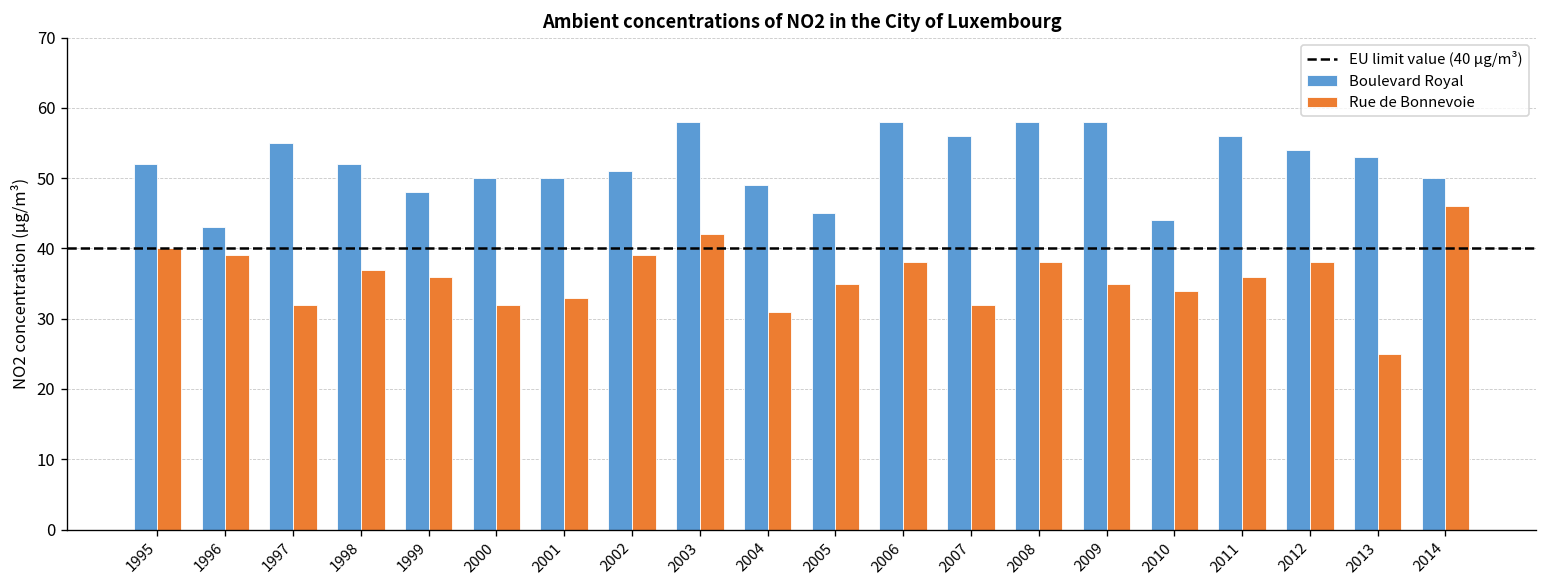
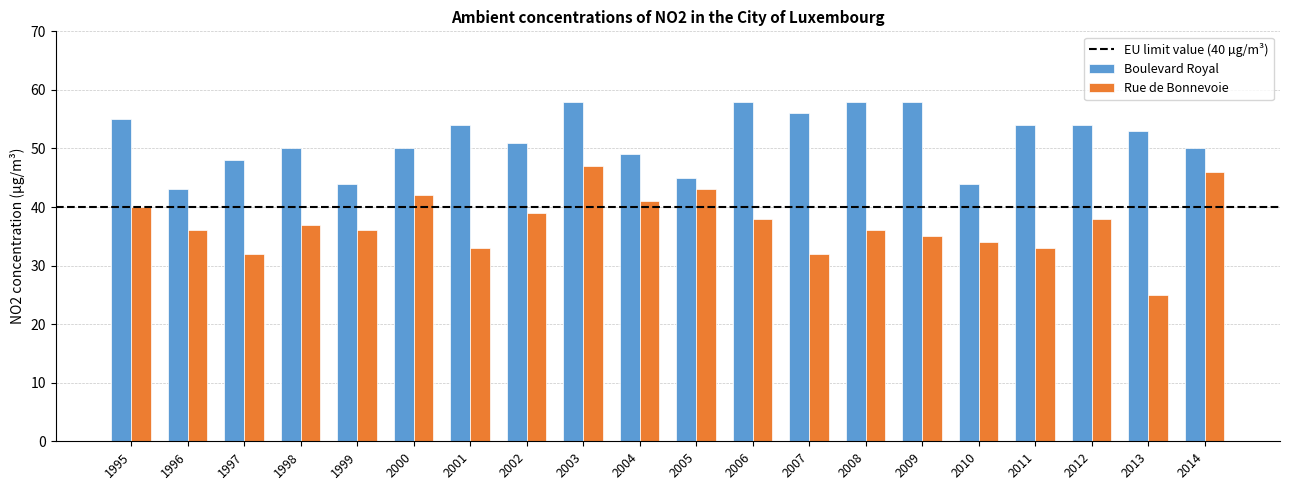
Boulevard Royal, 1995: 52 -> 55
Rue de Bonnevoie, 1996: 39 -> 36
Boulevard Royal, 1997: 55 -> 48
Boulevard Royal, 1998: 52 -> 50
Boulevard Royal, 1999: 48 -> 44
Rue de Bonnevoie, 2000: 32 -> 42
Boulevard Royal, 2001: 50 -> 54
Rue de Bonnevoie, 2003: 42 -> 47
Rue de Bonnevoie, 2004: 31 -> 41
Rue de Bonnevoie, 2005: 35 -> 43
Rue de Bonnevoie, 2008: 38 -> 36
Boulevard Royal, 2011: 56 -> 54
Rue de Bonnevoie, 2011: 36 -> 33
